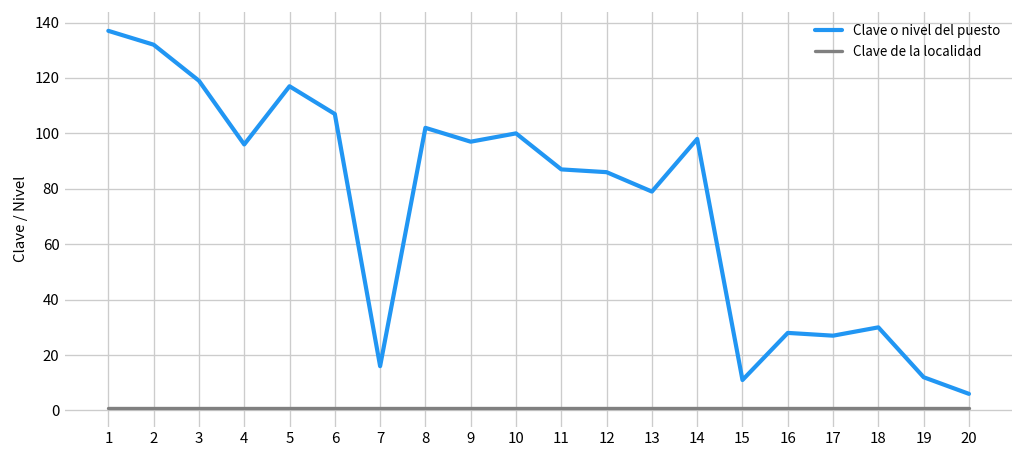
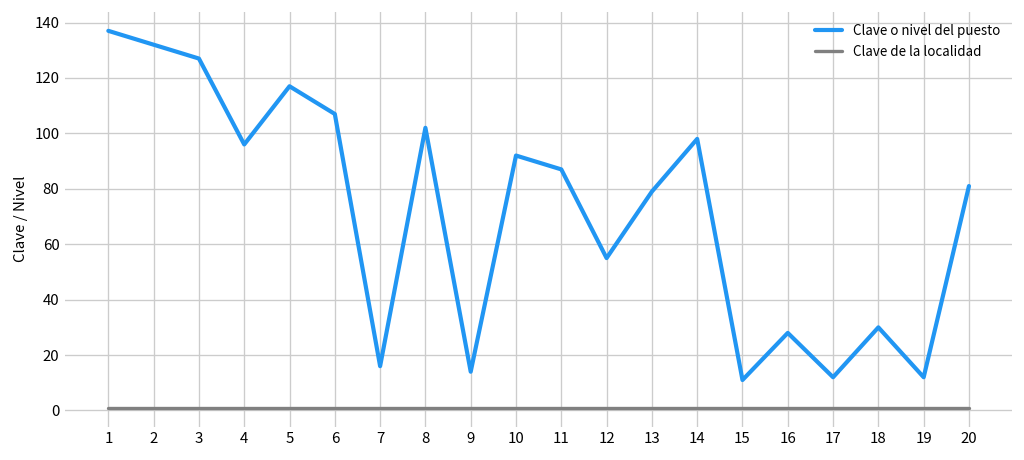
Clave o nivel del puesto, 3: 119 -> 127
Clave o nivel del puesto, 9: 97 -> 14
Clave o nivel del puesto, 10: 100 -> 92
Clave o nivel del puesto, 12: 86 -> 55
Clave o nivel del puesto, 17: 27 -> 12
Clave o nivel del puesto, 20: 6 -> 81
